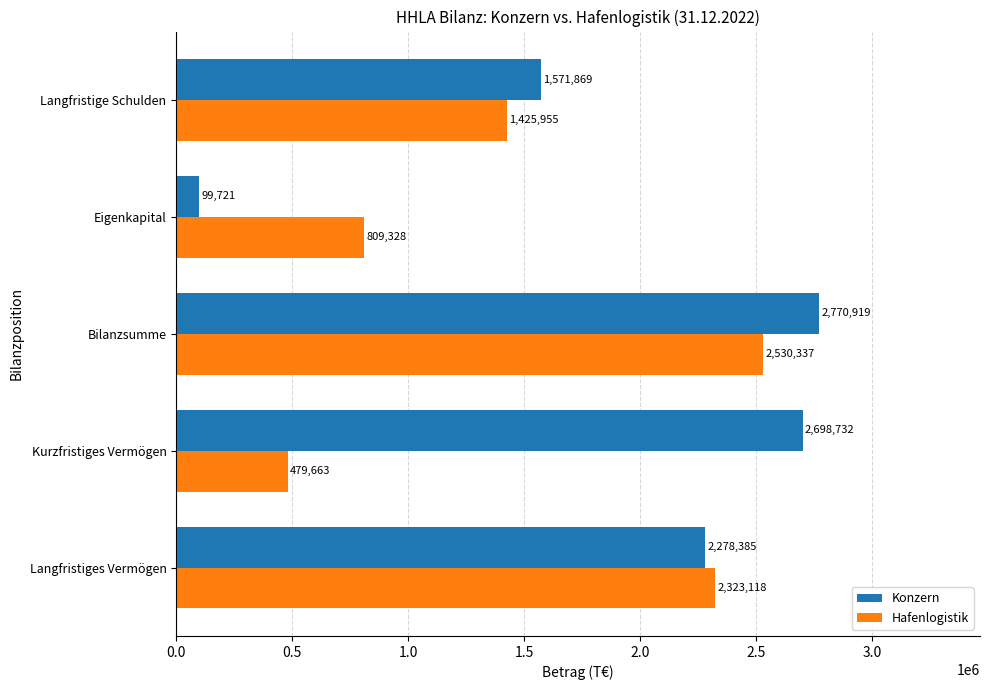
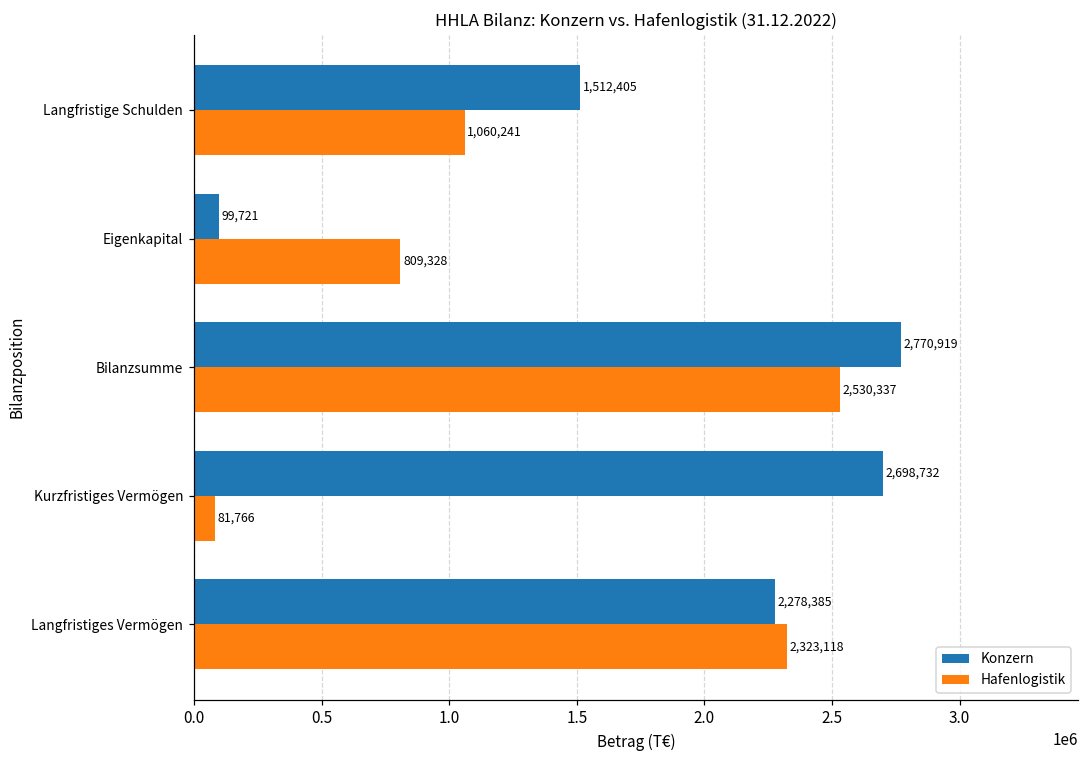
Konzern, Langfristige Schulden: 1,571,869 -> 1,512,405
Hafenlogistik, Langfristige Schulden: 1,425,955 -> 1,060,241
Hafenlogistik, Kurzfristiges Vermögen: 479,663 -> 81,766
